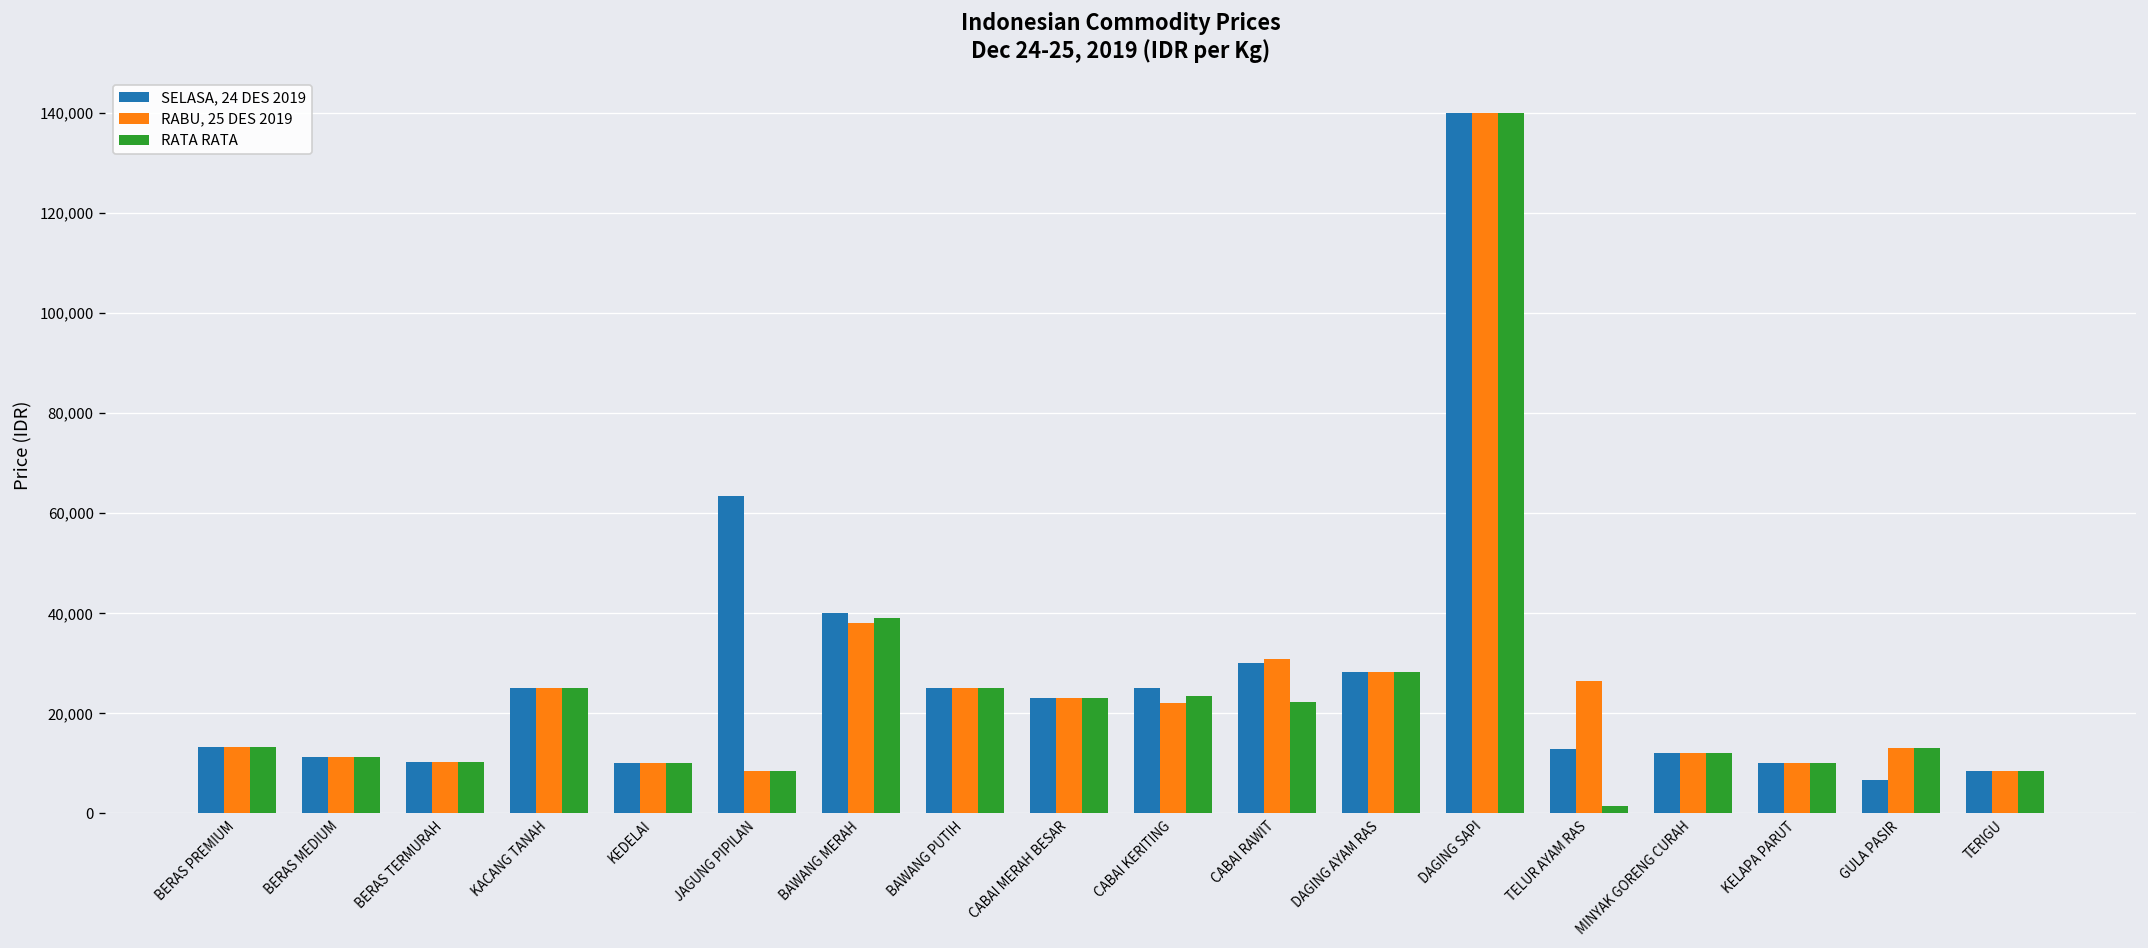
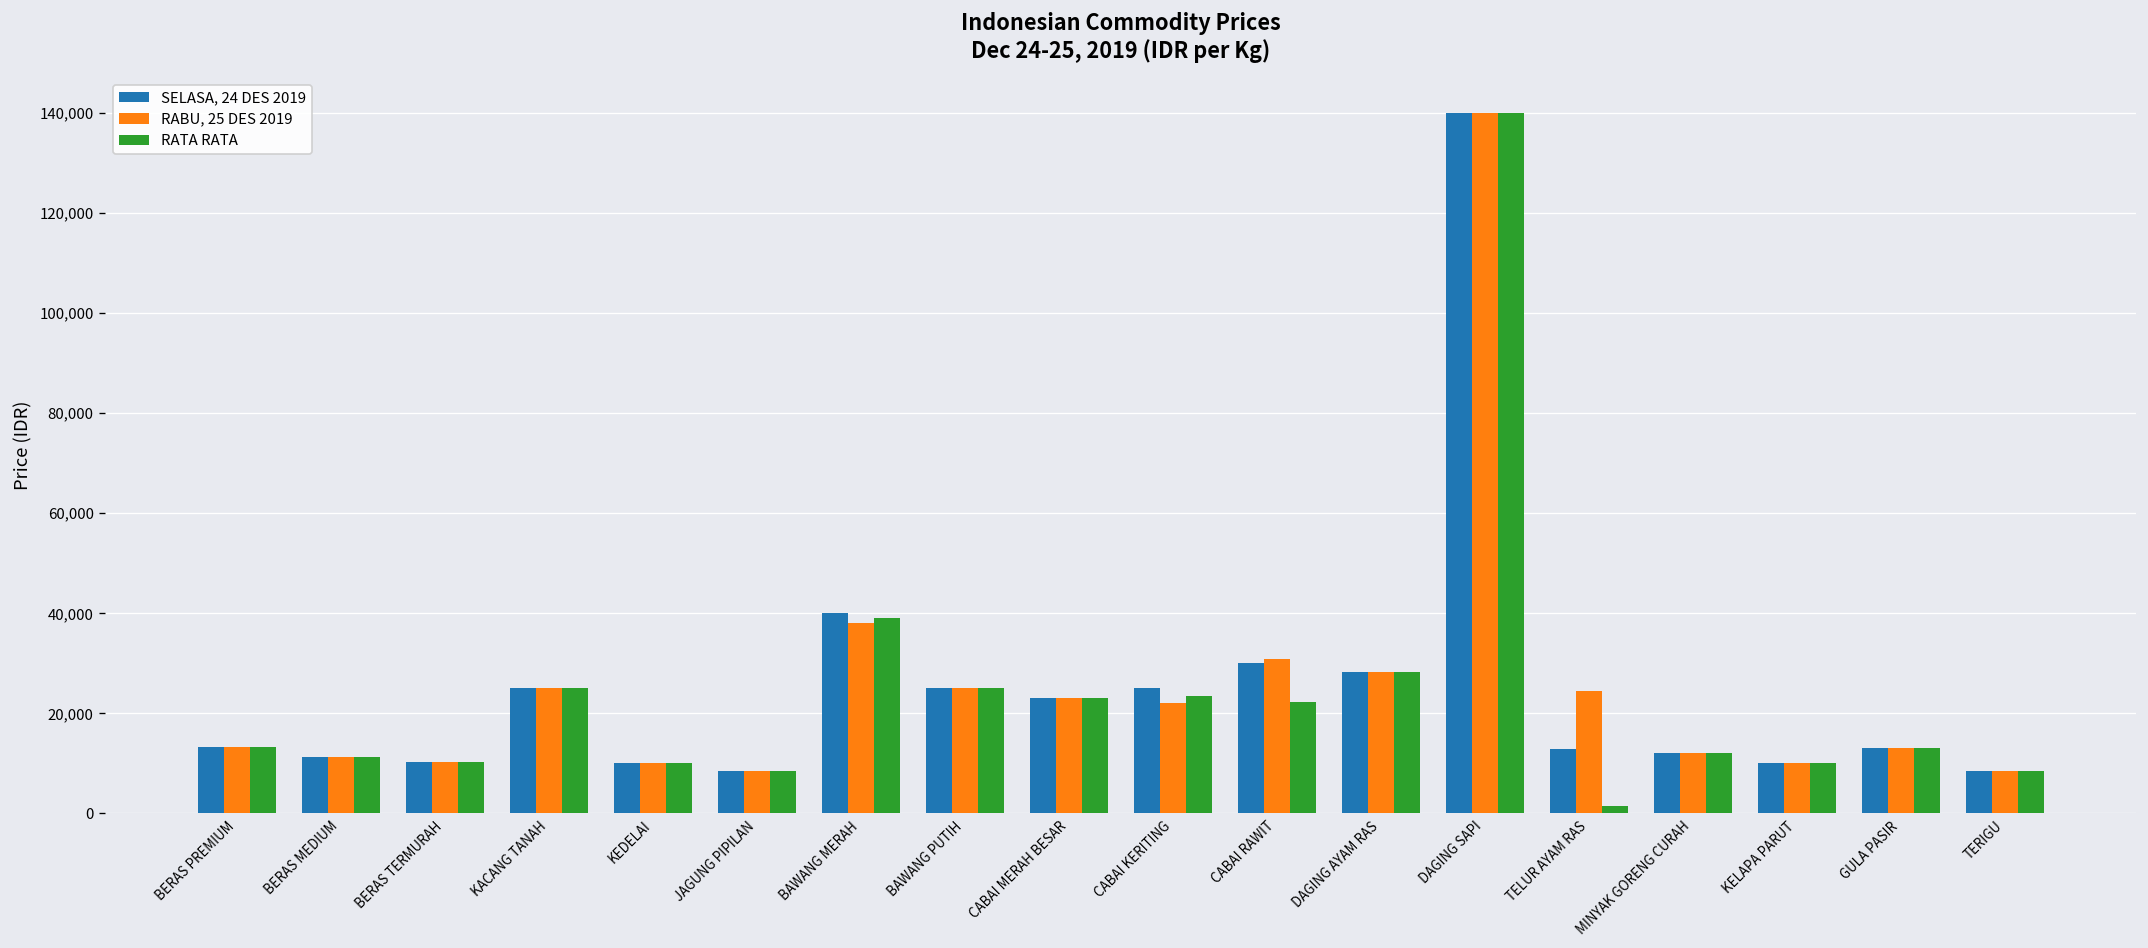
SELASA, 24 DES 2019, JAGUNG PIPILAN: 63,000 -> 9,000
RABU, 25 DES 2019, TELUR AYAM RAS: 26,000 -> 25,000
SELASA, 24 DES 2019, GULA PASIR: 7,000 -> 13,000
